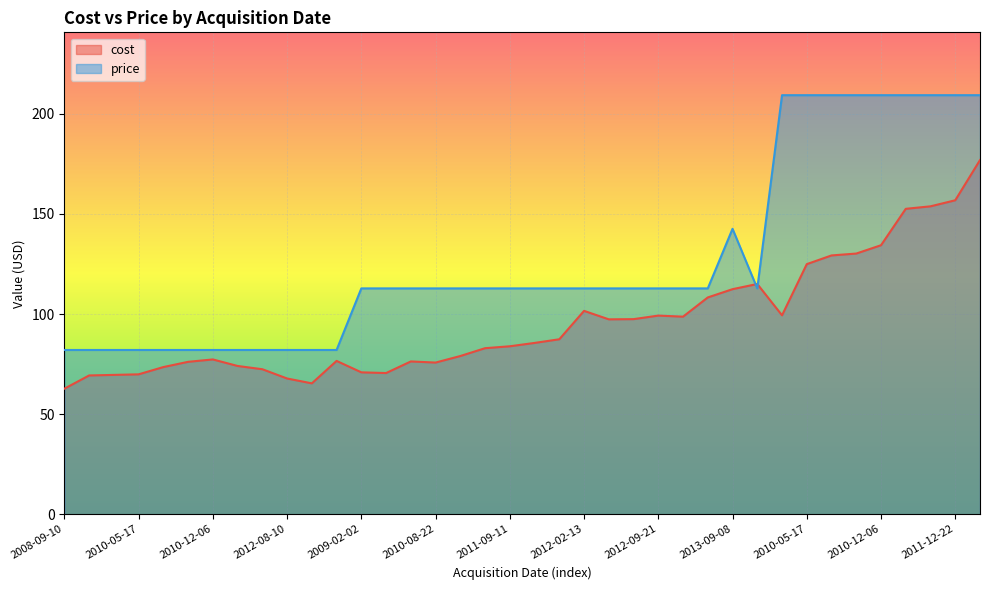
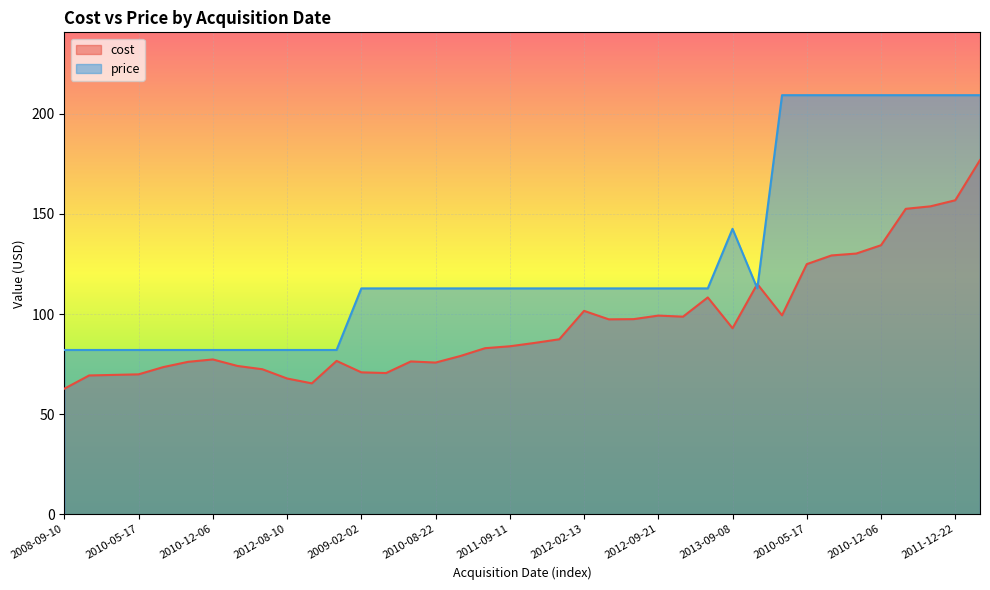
cost, 2013-09-08: 112 -> 93
